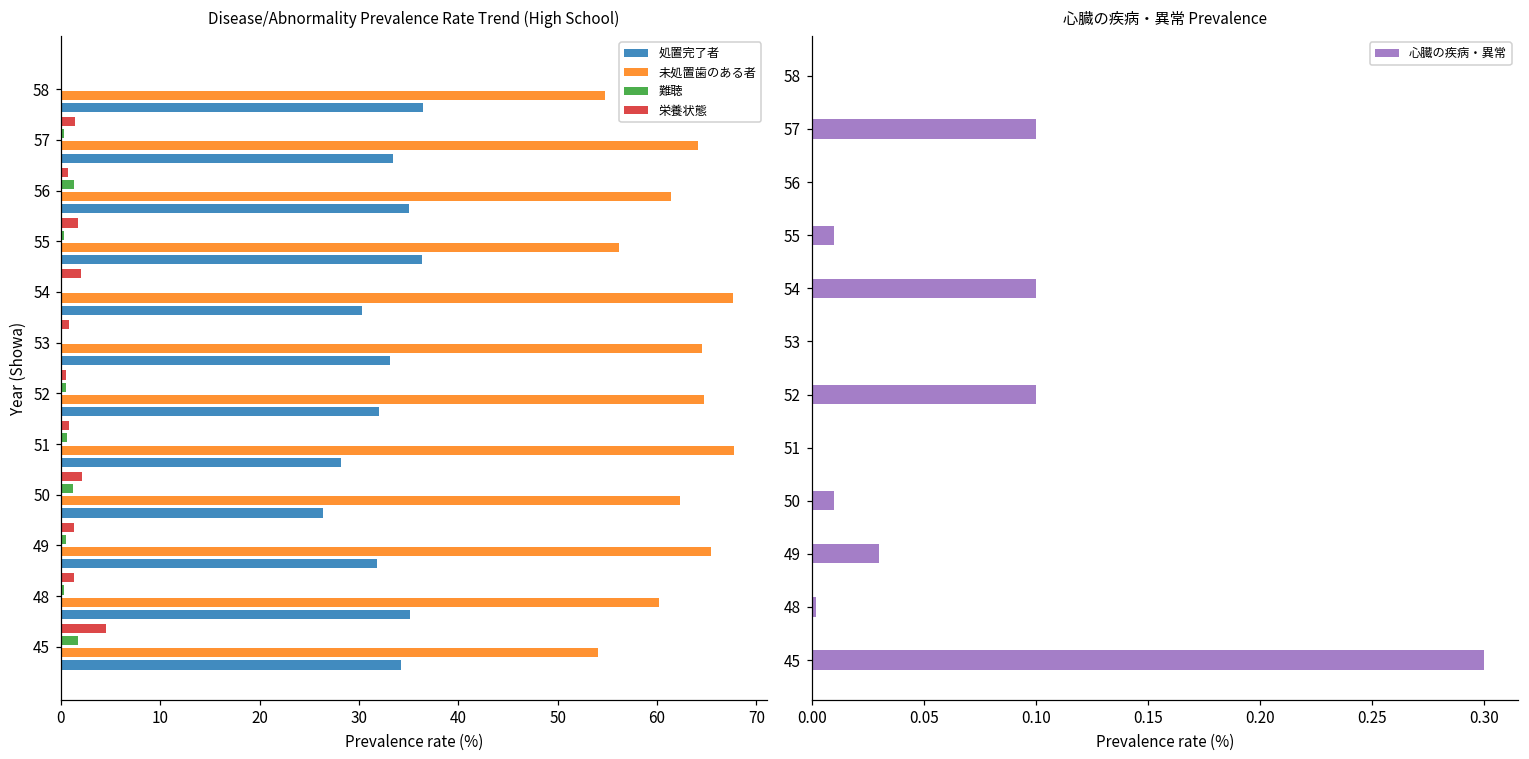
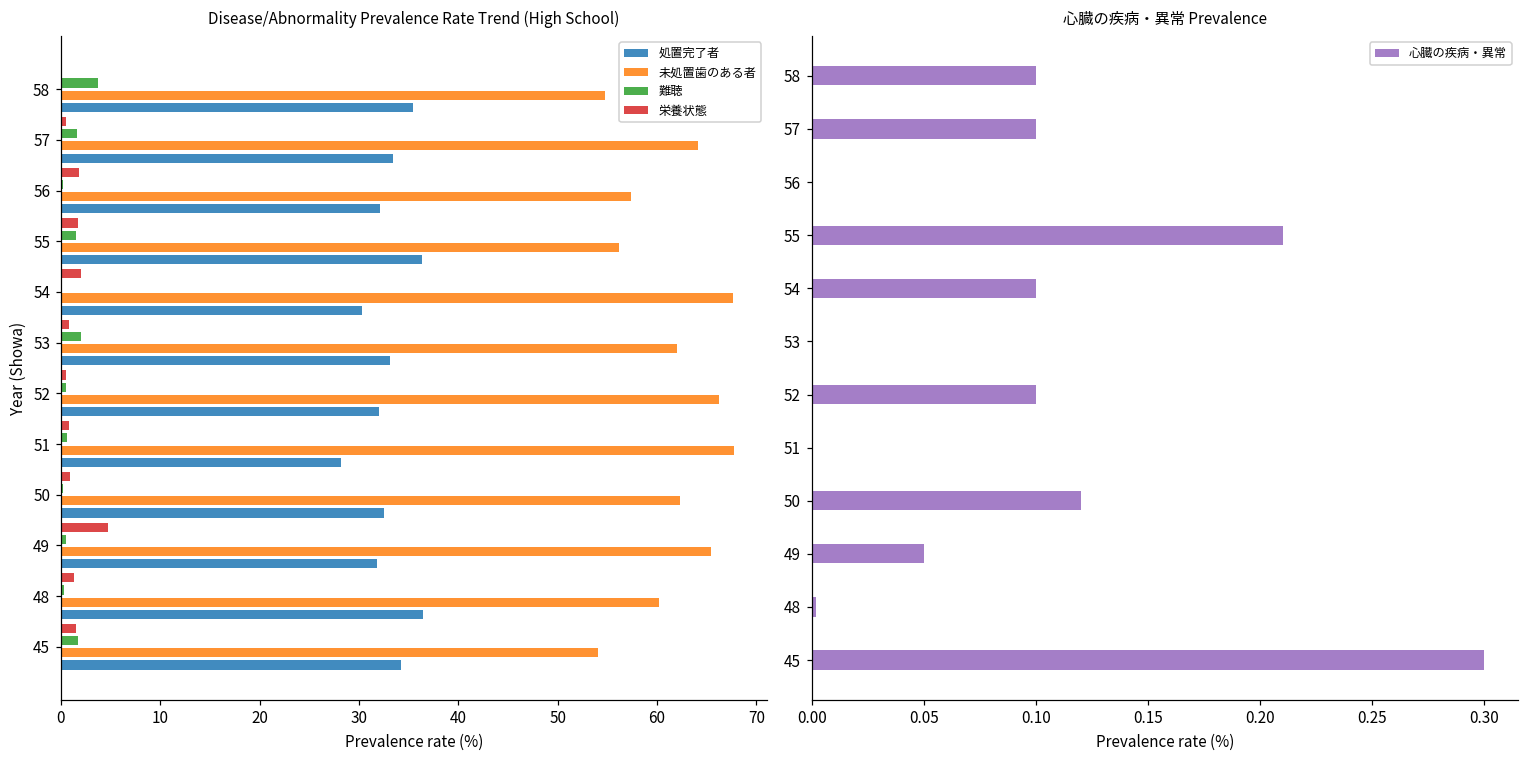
Disease/Abnormality Prevalence Rate Trend (High School), 難聴, 58: 0 -> 4
Disease/Abnormality Prevalence Rate Trend (High School), 処置完了者, 58: 36 -> 35
Disease/Abnormality Prevalence Rate Trend (High School), 栄養状態, 57: 1.4 -> 0.5
Disease/Abnormality Prevalence Rate Trend (High School), 難聴, 57: 0 -> 2
Disease/Abnormality Prevalence Rate Trend (High School), 栄養状態, 56: 1 -> 2
Disease/Abnormality Prevalence Rate Trend (High School), 難聴, 56: 1 -> 0
Disease/Abnormality Prevalence Rate Trend (High School), 未処置歯のある者, 56: 61 -> 57
Disease/Abnormality Prevalence Rate Trend (High School), 処置完了者, 56: 35 -> 32
Disease/Abnormality Prevalence Rate Trend (High School), 難聴, 55: 0 -> 2
Disease/Abnormality Prevalence Rate Trend (High School), 難聴, 53: 0 -> 2
Disease/Abnormality Prevalence Rate Trend (High School), 未処置歯のある者, 53: 65 -> 62
Disease/Abnormality Prevalence Rate Trend (High School), 未処置歯のある者, 52: 65 -> 66
Disease/Abnormality Prevalence Rate Trend (High School), 栄養状態, 50: 2 -> 1
Disease/Abnormality Prevalence Rate Trend (High School), 難聴, 50: 1 -> 0
Disease/Abnormality Prevalence Rate Trend (High School), 処置完了者, 50: 26 -> 33
Disease/Abnormality Prevalence Rate Trend (High School), 栄養状態, 49: 1 -> 5
Disease/Abnormality Prevalence Rate Trend (High School), 処置完了者, 48: 35 -> 36
Disease/Abnormality Prevalence Rate Trend (High School), 栄養状態, 45: 5 -> 2
心臓の疾病・異常 Prevalence, 58: 0.0 -> 0.1
心臓の疾病・異常 Prevalence, 55: 0.01 -> 0.21
心臓の疾病・異常 Prevalence, 50: 0.01 -> 0.12
心臓の疾病・異常 Prevalence, 49: 0.03 -> 0.05
